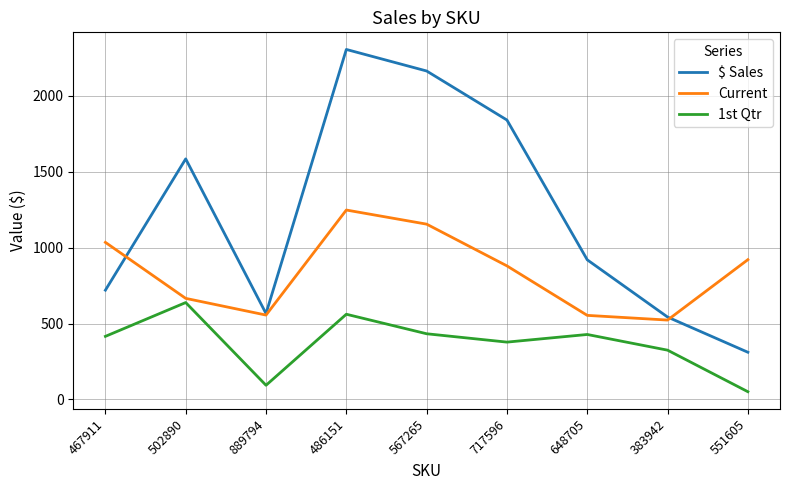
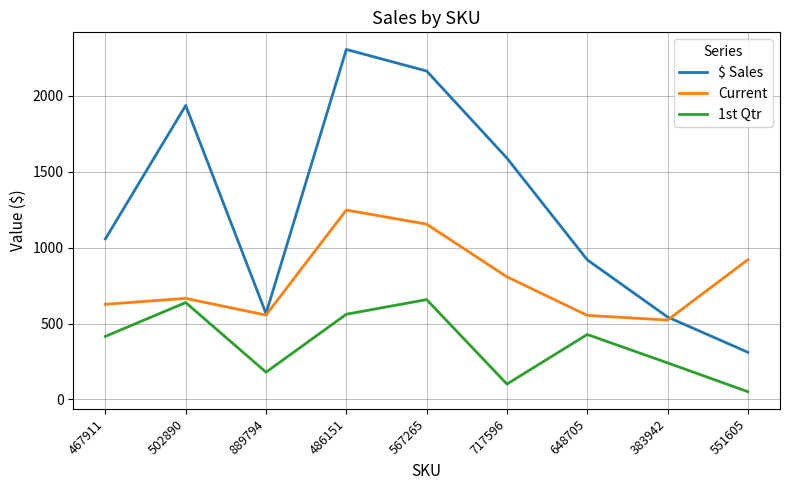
$ Sales, 467911: 720 -> 1060
Current, 467911: 1040 -> 630
$ Sales, 502890: 1590 -> 1940
1st Qtr, 889794: 90 -> 180
1st Qtr, 567265: 430 -> 660
$ Sales, 717596: 1840 -> 1590
Current, 717596: 880 -> 810
1st Qtr, 717596: 380 -> 100
1st Qtr, 383942: 320 -> 240
